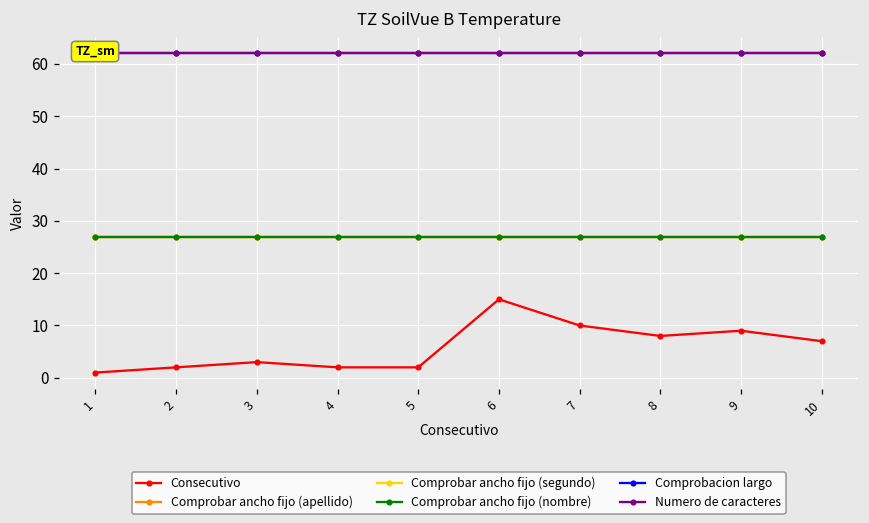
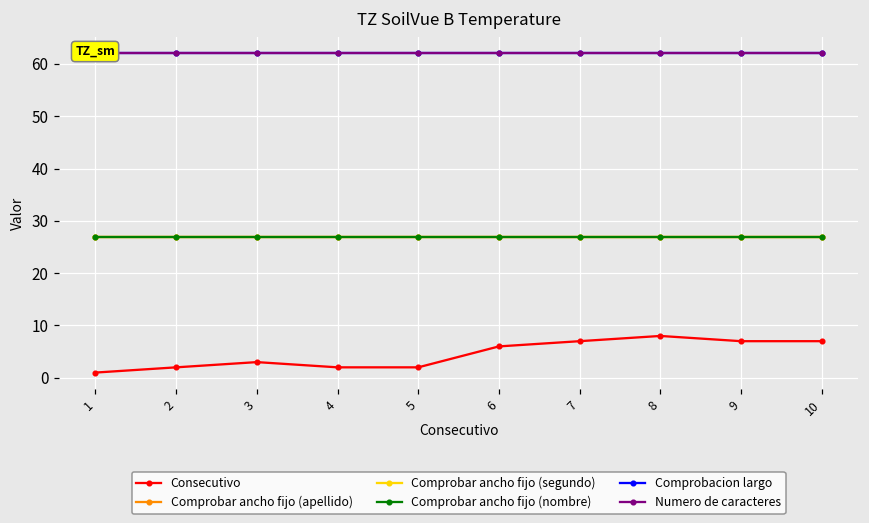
Consecutivo, 6: 15 -> 6
Consecutivo, 7: 10 -> 7
Consecutivo, 9: 9 -> 7
